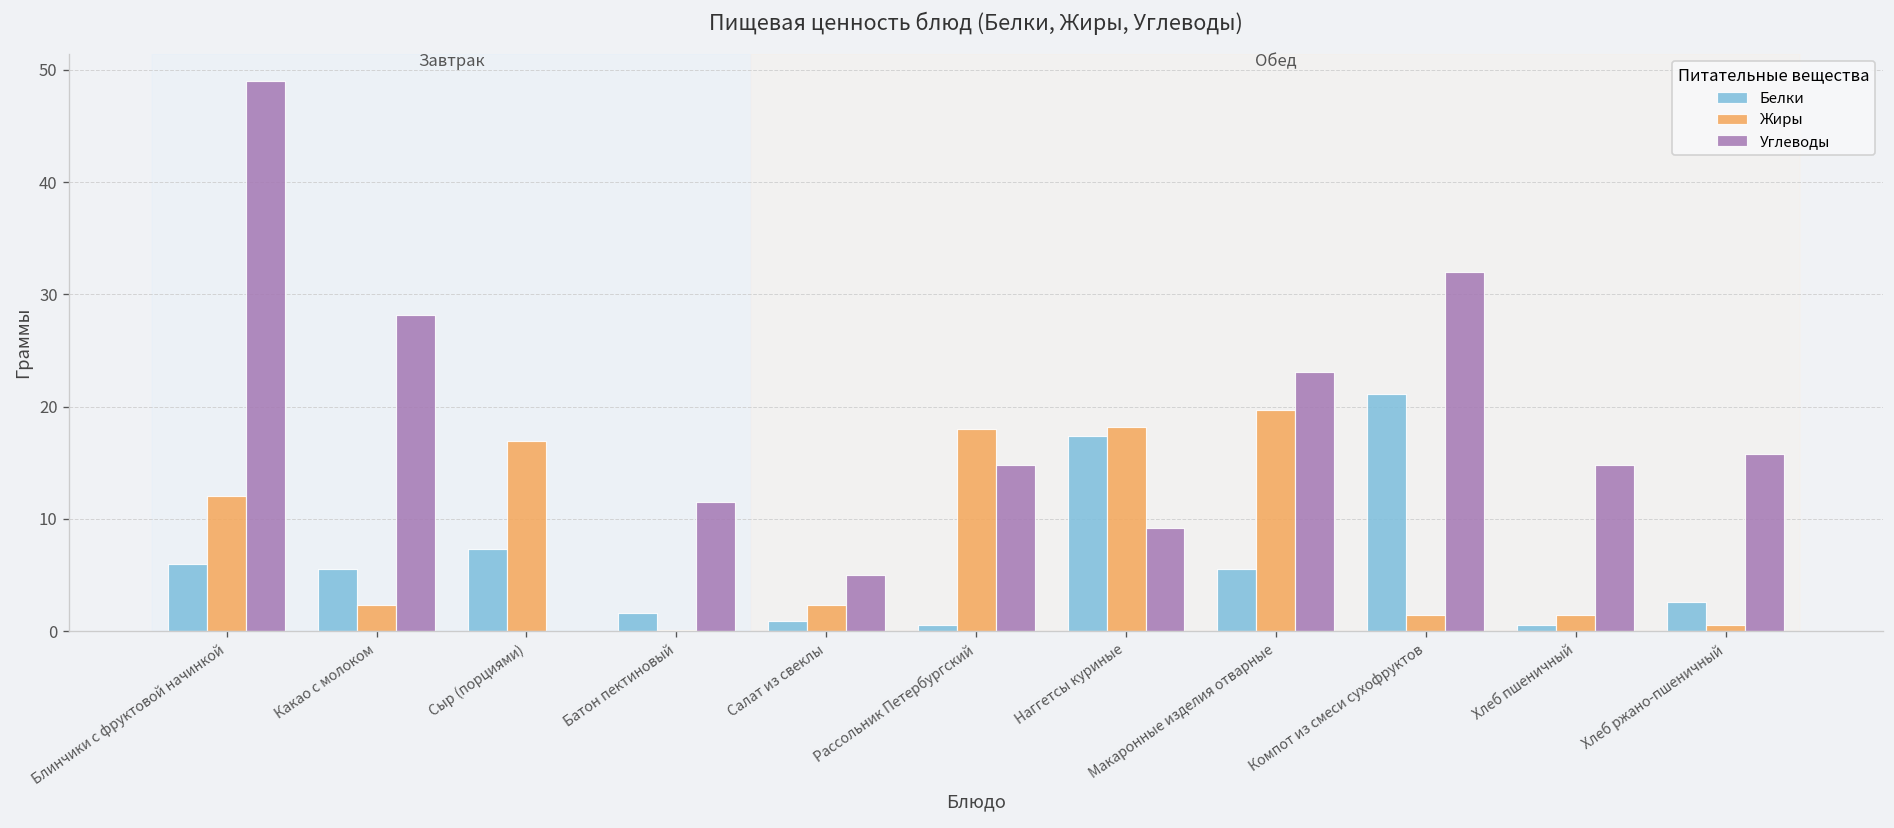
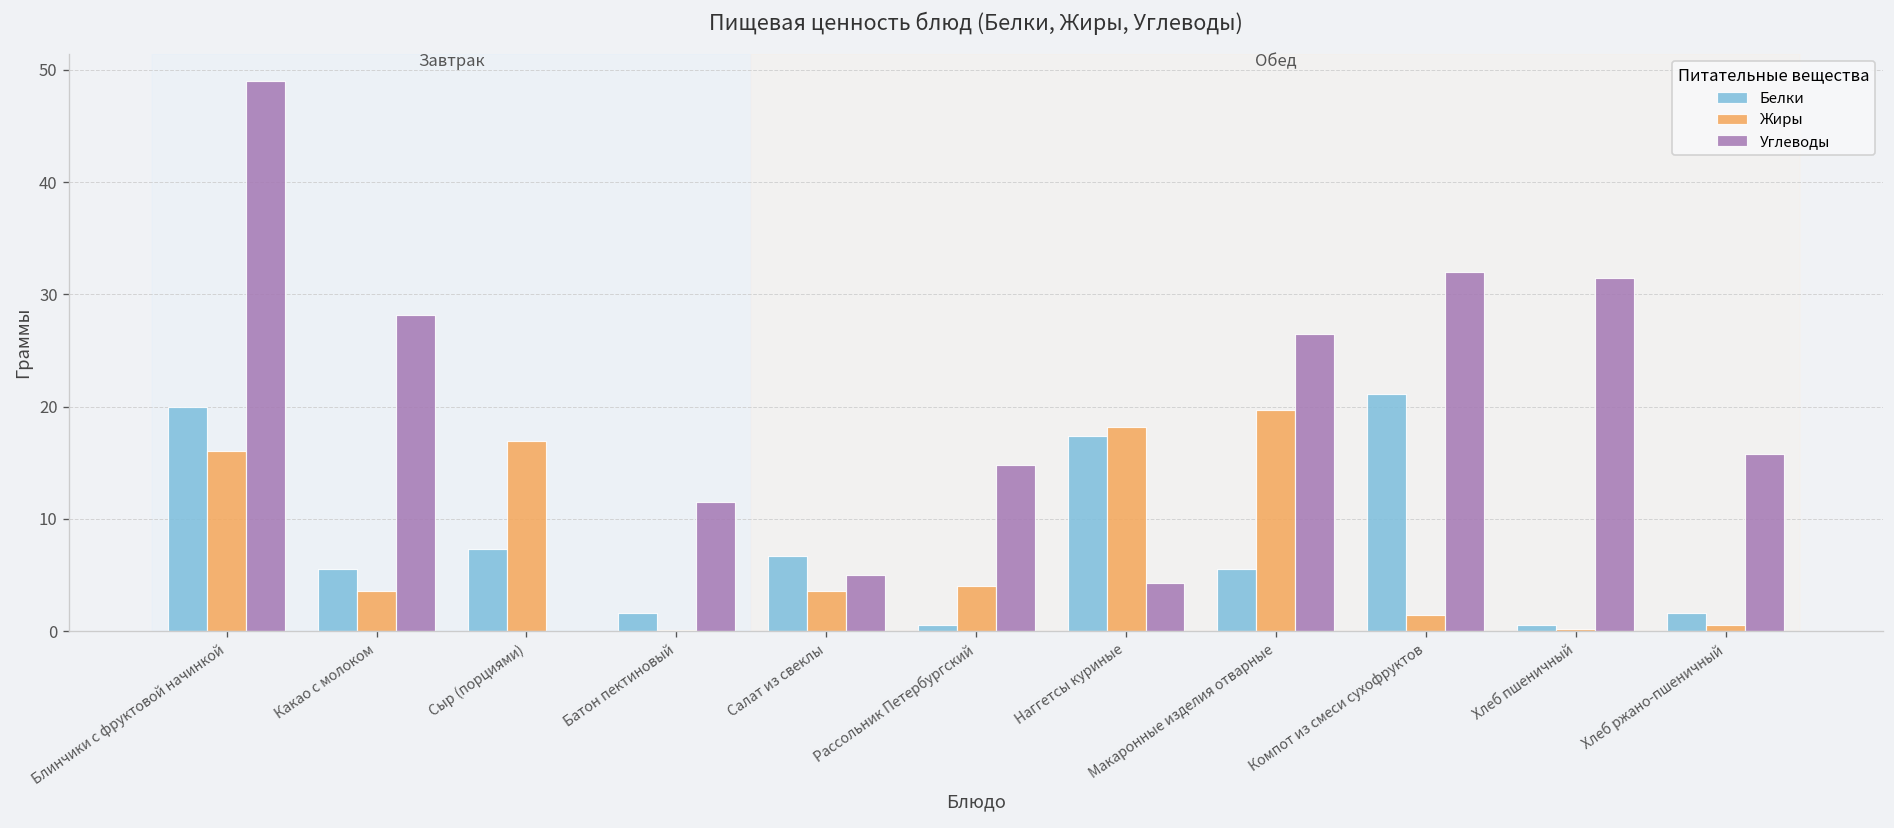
Белки, Блинчики с фруктовой начинкой: 6 -> 20
Жиры, Блинчики с фруктовой начинкой: 12 -> 16
Жиры, Какао с молоком: 2 -> 4
Белки, Салат из свеклы: 1 -> 7
Жиры, Салат из свеклы: 2 -> 4
Жиры, Рассольник Петербургский: 18 -> 4
Углеводы, Наггетсы куриные: 9 -> 4
Углеводы, Макаронные изделия отварные: 23 -> 27
Жиры, Хлеб пшеничный: 1 -> 0
Углеводы, Хлеб пшеничный: 15 -> 32
Белки, Хлеб ржано-пшеничный: 3 -> 2
